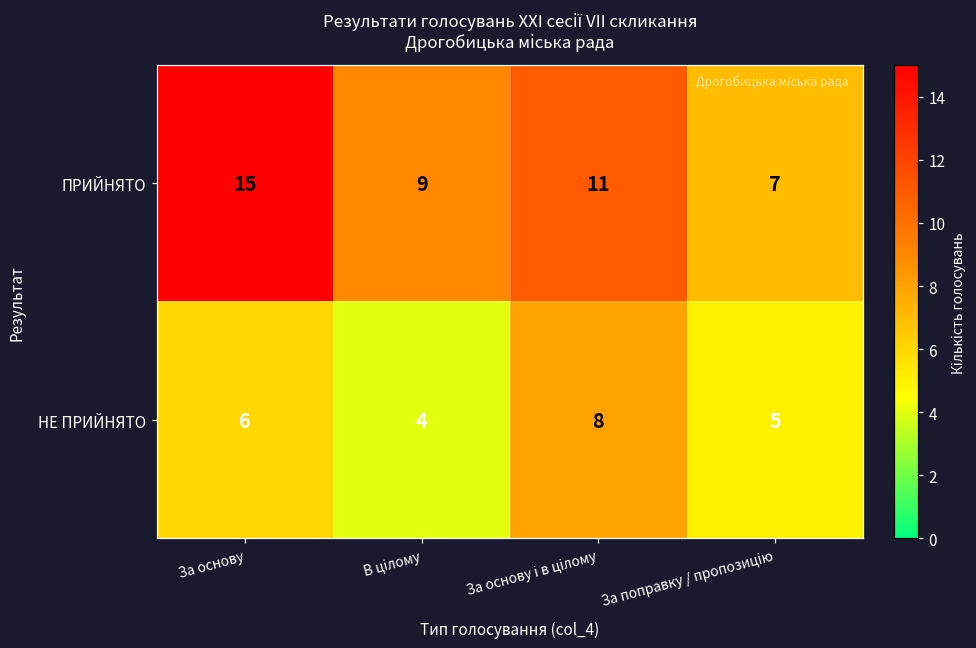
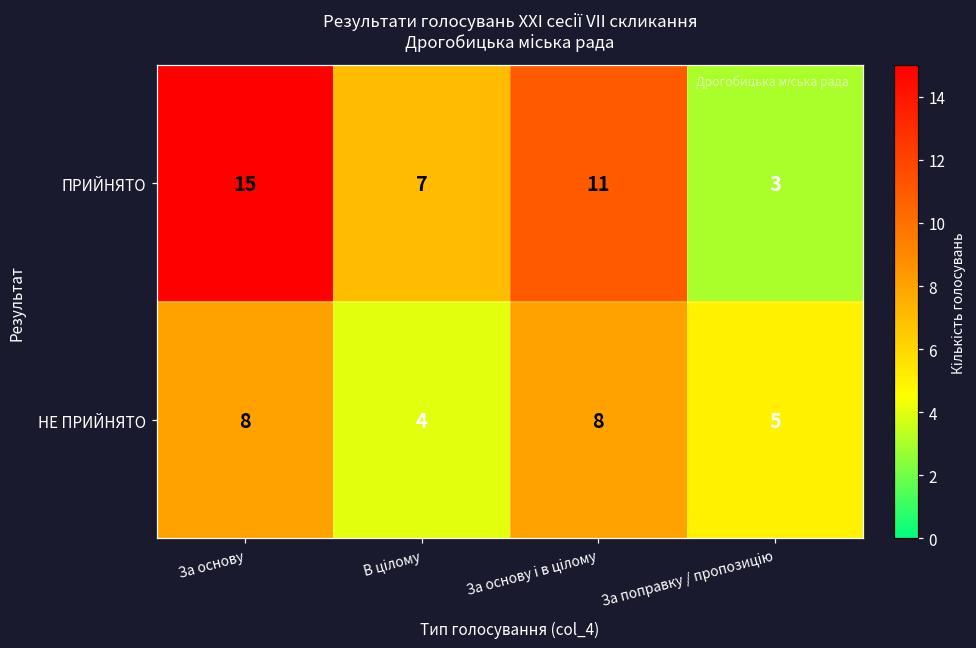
ПРИЙНЯТО, В цілому: 9 -> 7
ПРИЙНЯТО, За поправку / пропозицію: 7 -> 3
НЕ ПРИЙНЯТО, За основу: 6 -> 8
